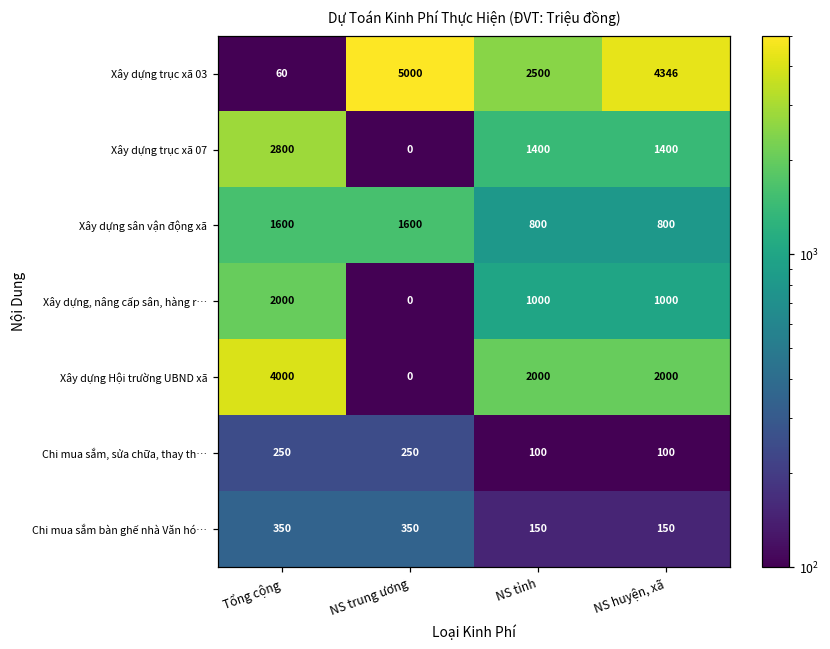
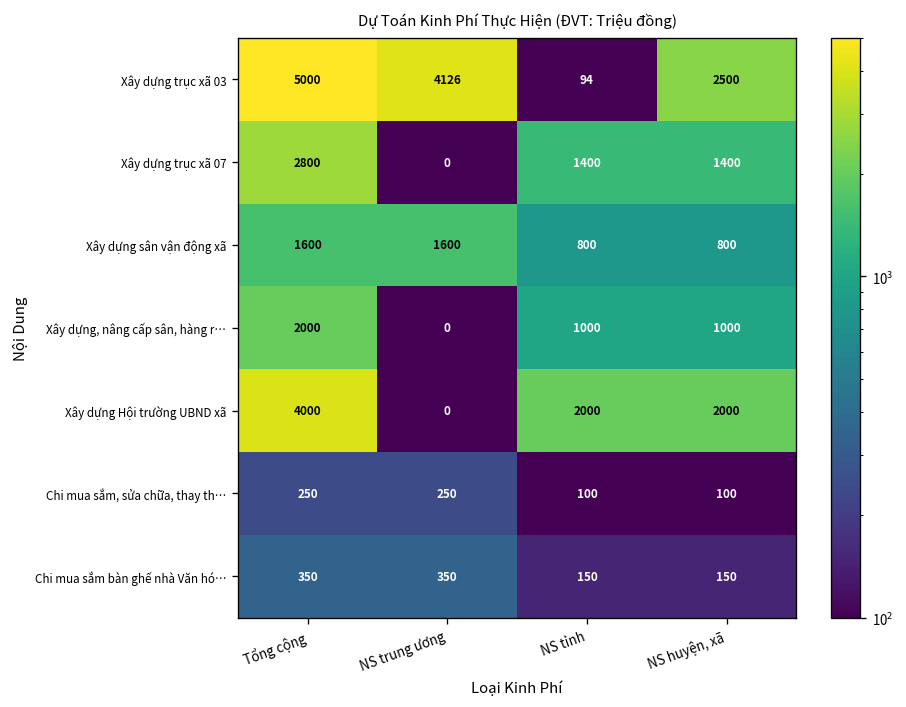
Xây dựng trục xã 03, Tổng cộng: 60 -> 5000
Xây dựng trục xã 03, NS trung ương: 5000 -> 4126
Xây dựng trục xã 03, NS tỉnh: 2500 -> 94
Xây dựng trục xã 03, NS huyện, xã: 4346 -> 2500
